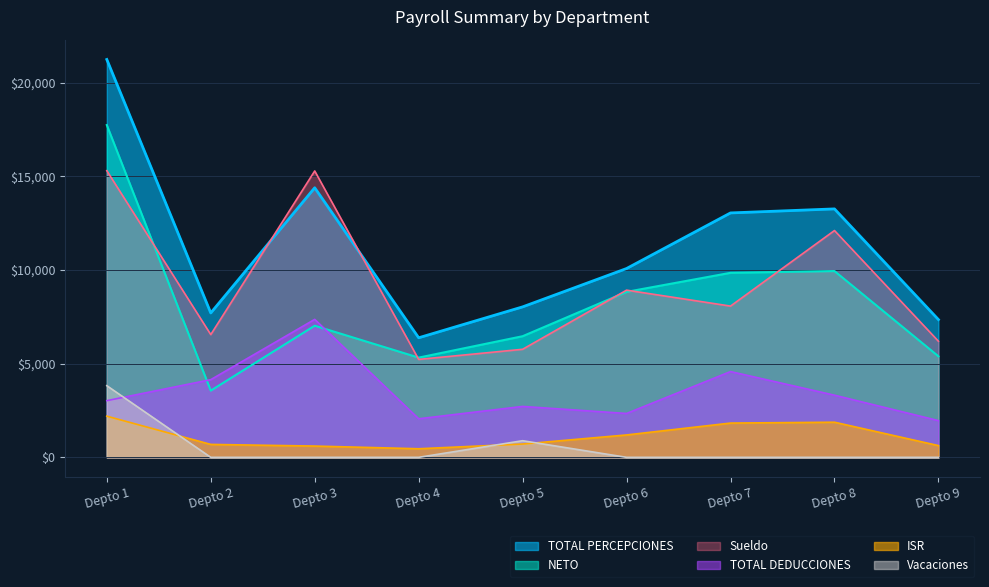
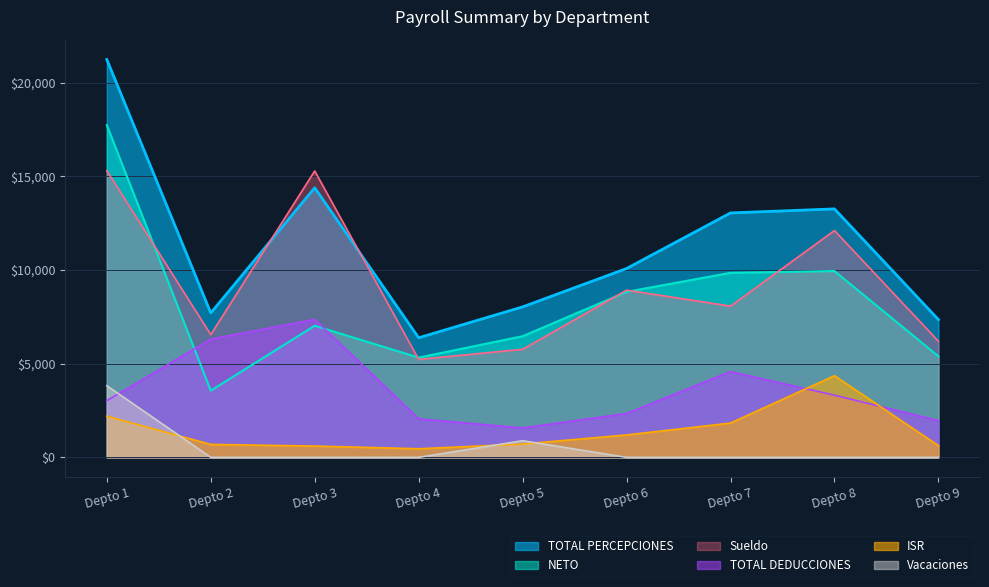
TOTAL DEDUCCIONES, Depto 2: $4,100 -> $6,300
TOTAL DEDUCCIONES, Depto 5: $2,700 -> $1,600
ISR, Depto 8: $1,900 -> $4,400
